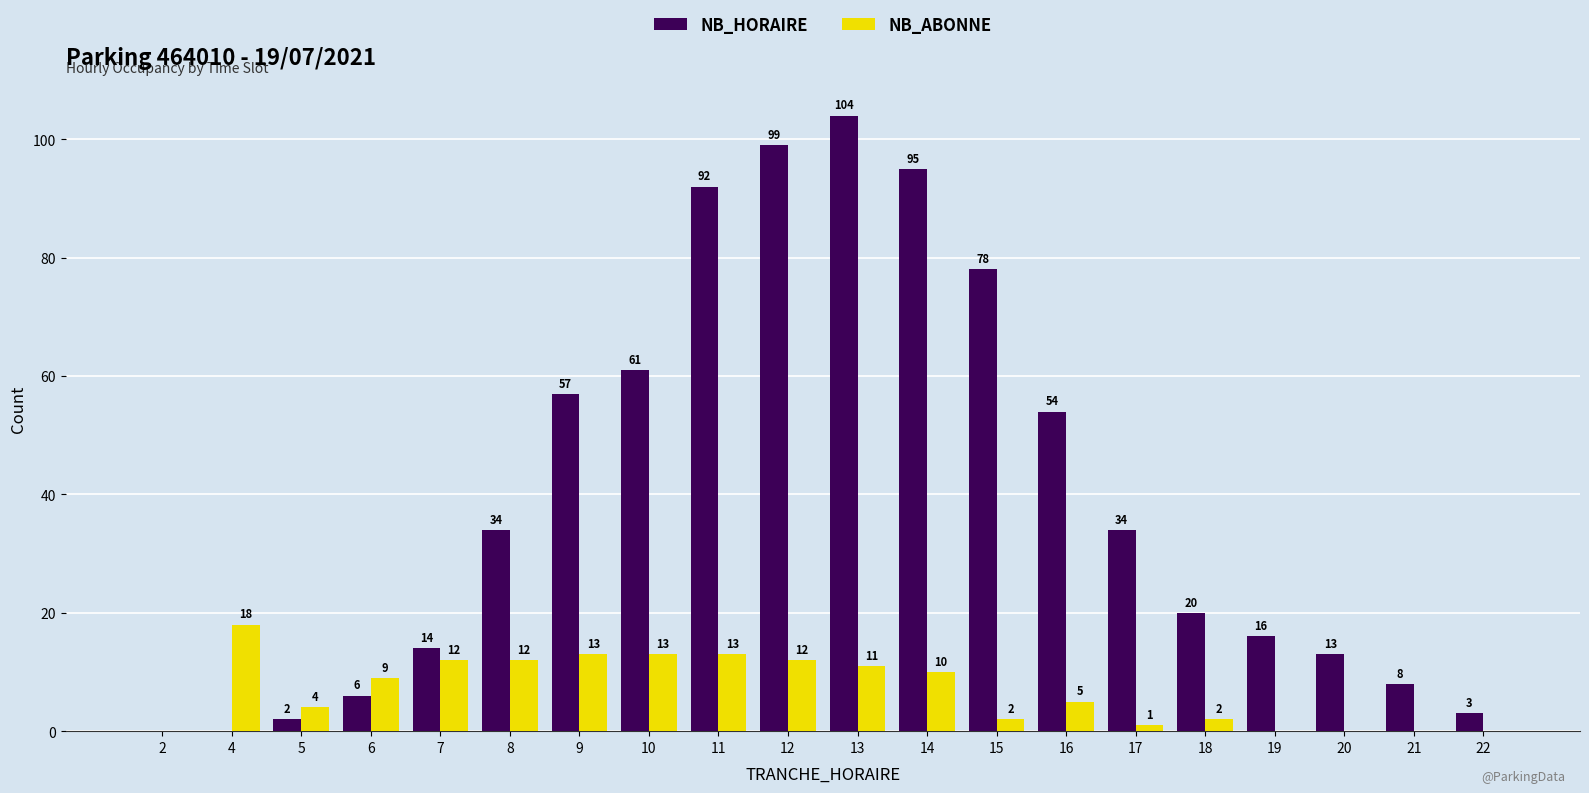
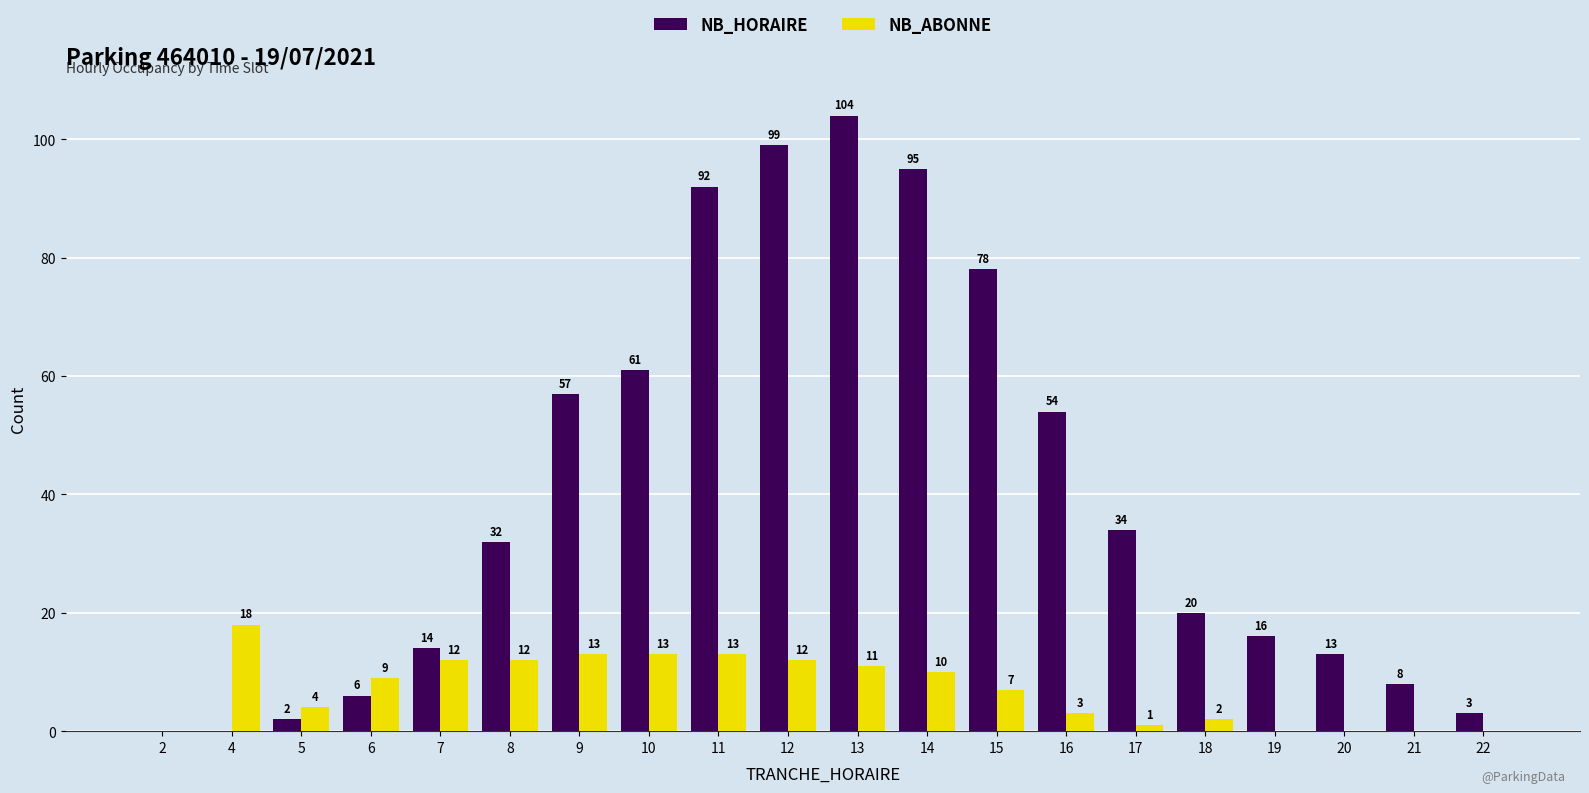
NB_HORAIRE, 8: 34 -> 32
NB_ABONNE, 15: 2 -> 7
NB_ABONNE, 16: 5 -> 3
